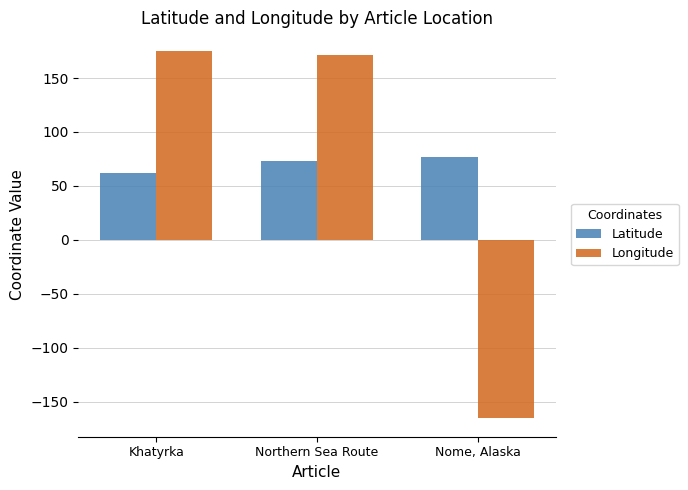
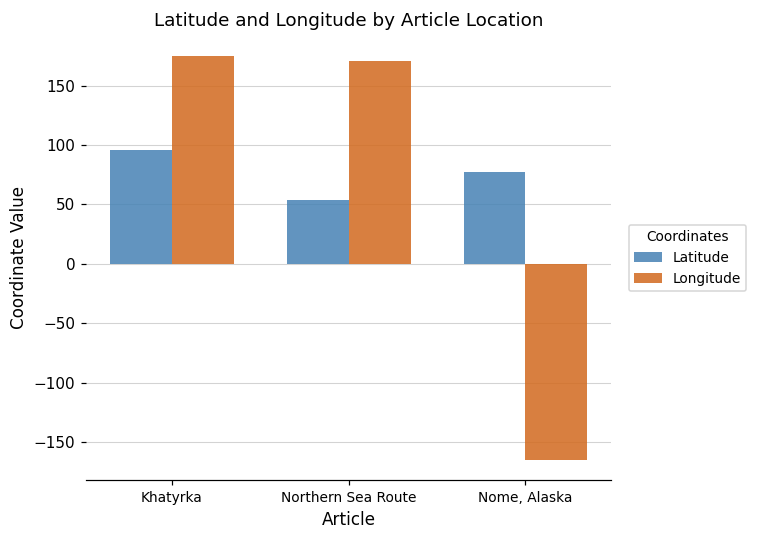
Latitude, Khatyrka: 62 -> 96
Latitude, Northern Sea Route: 73 -> 54
